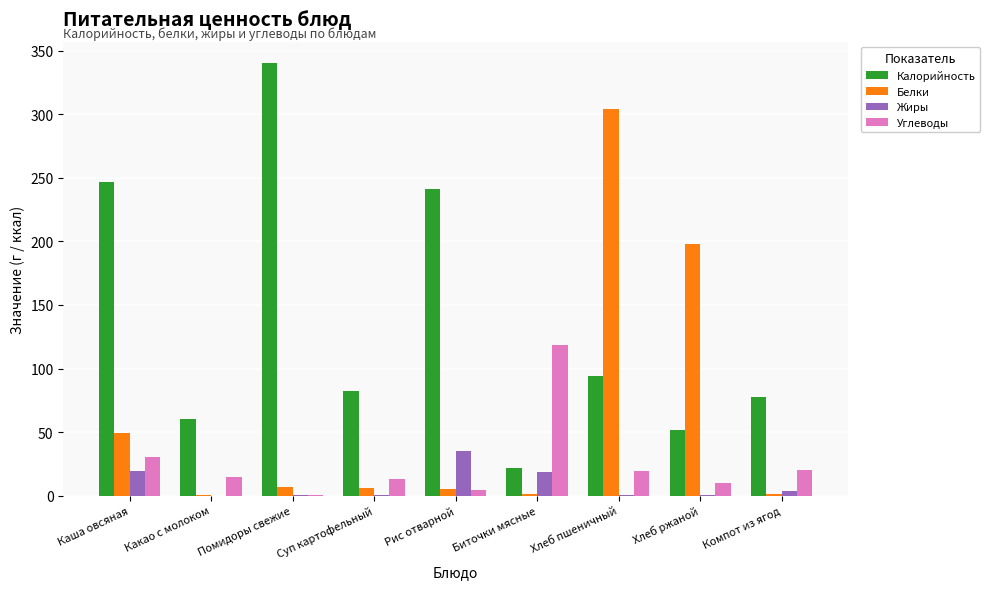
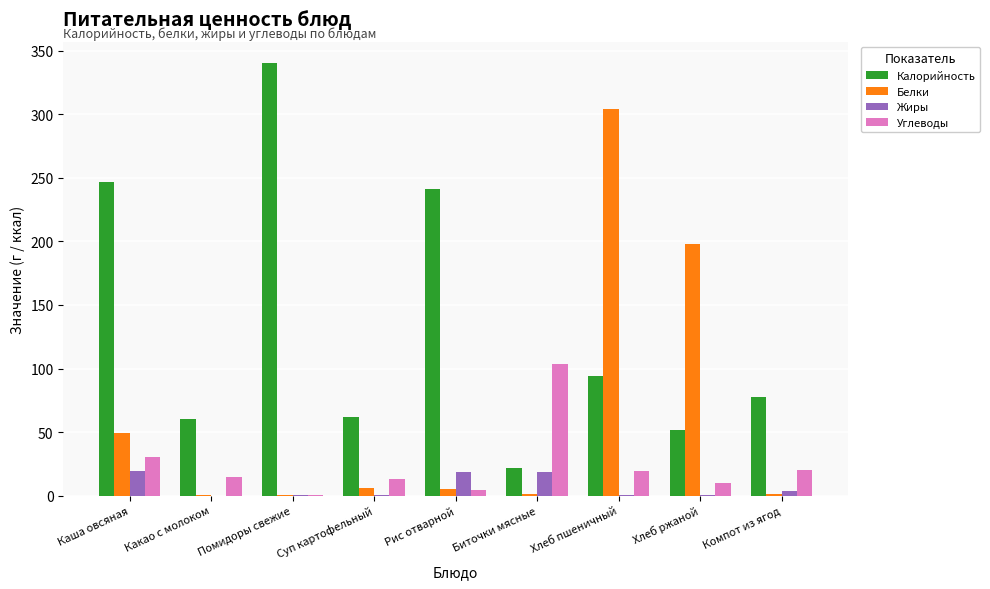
Белки, Помидоры свежие: 7 -> 0
Калорийность, Суп картофельный: 82 -> 62
Жиры, Рис отварной: 35 -> 19
Углеводы, Биточки мясные: 119 -> 103
